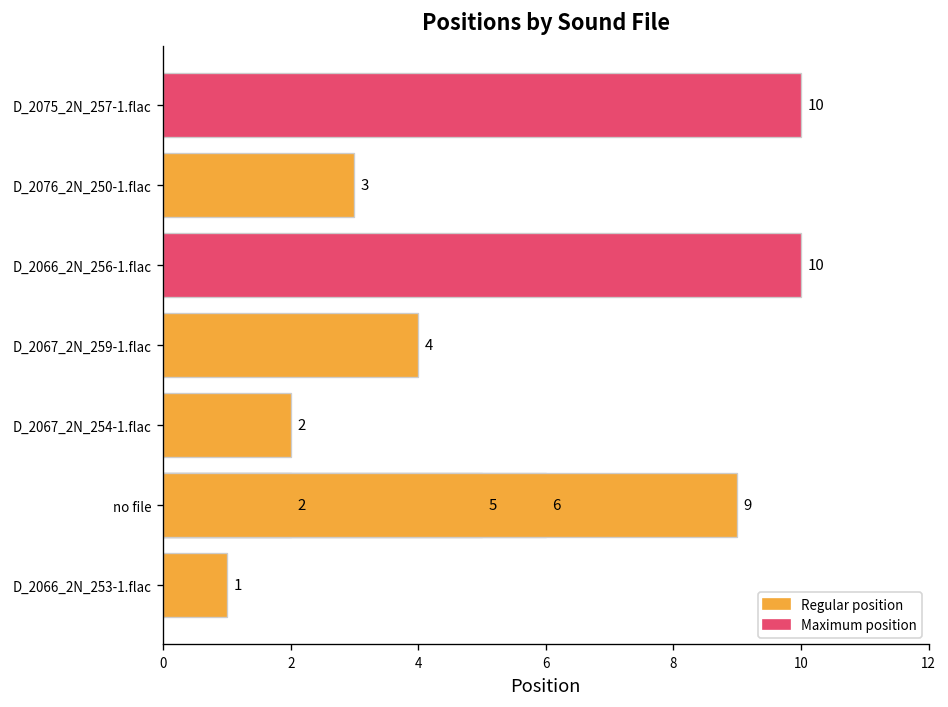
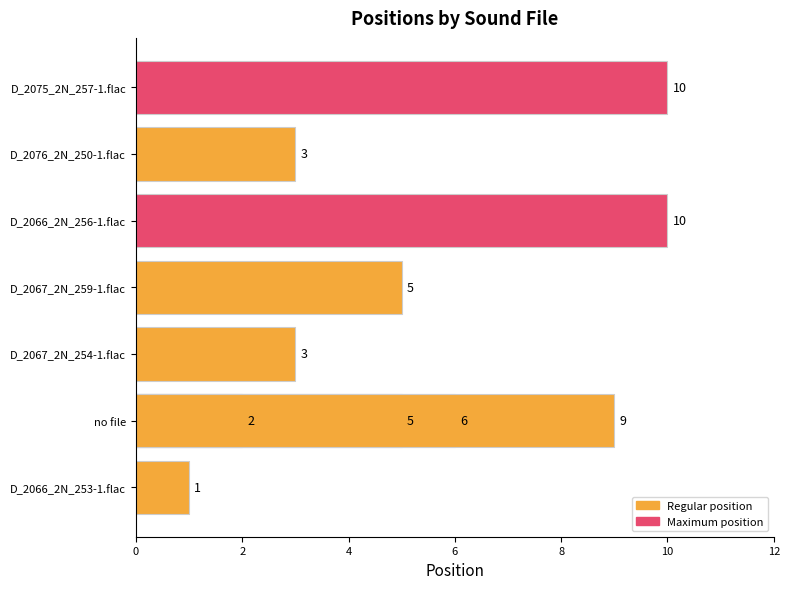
D_2067_2N_259-1.flac: 4 -> 5
D_2067_2N_254-1.flac: 2 -> 3
